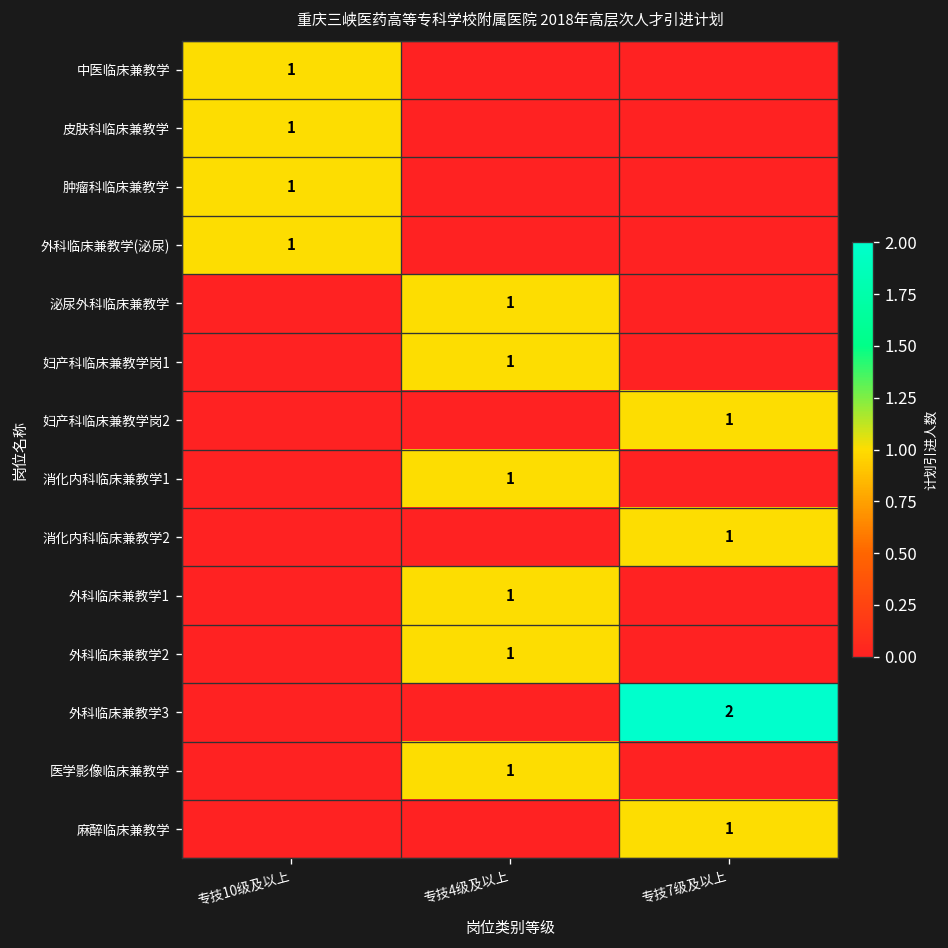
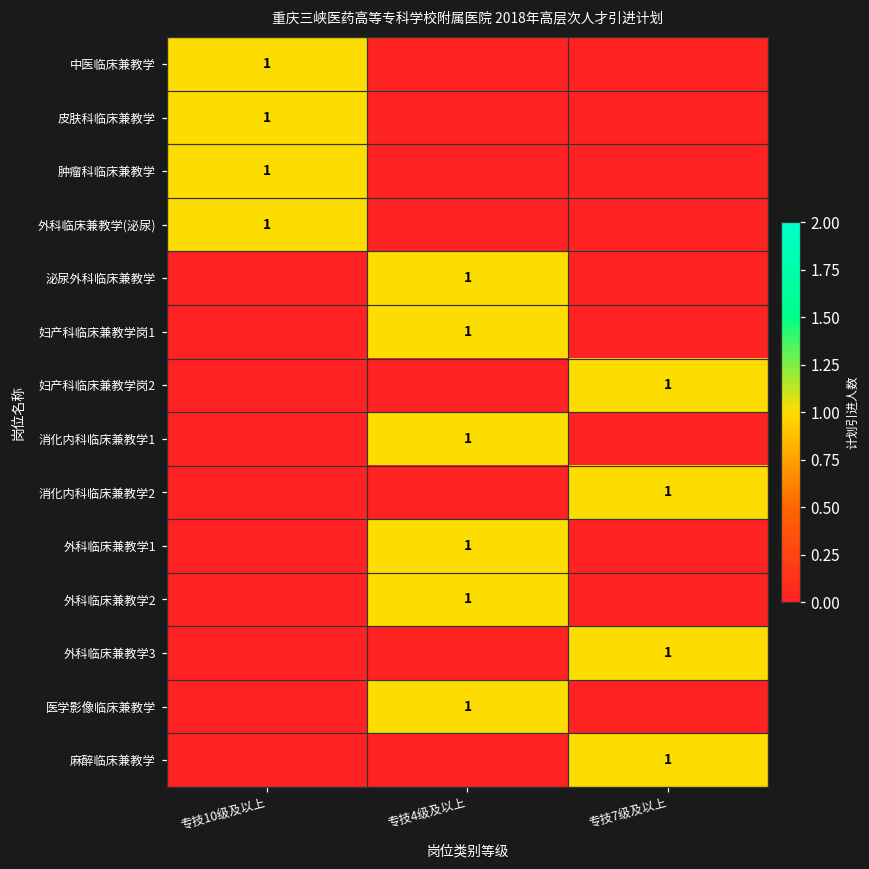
外科临床兼教学3, 专技7级及以上: 2 -> 1
